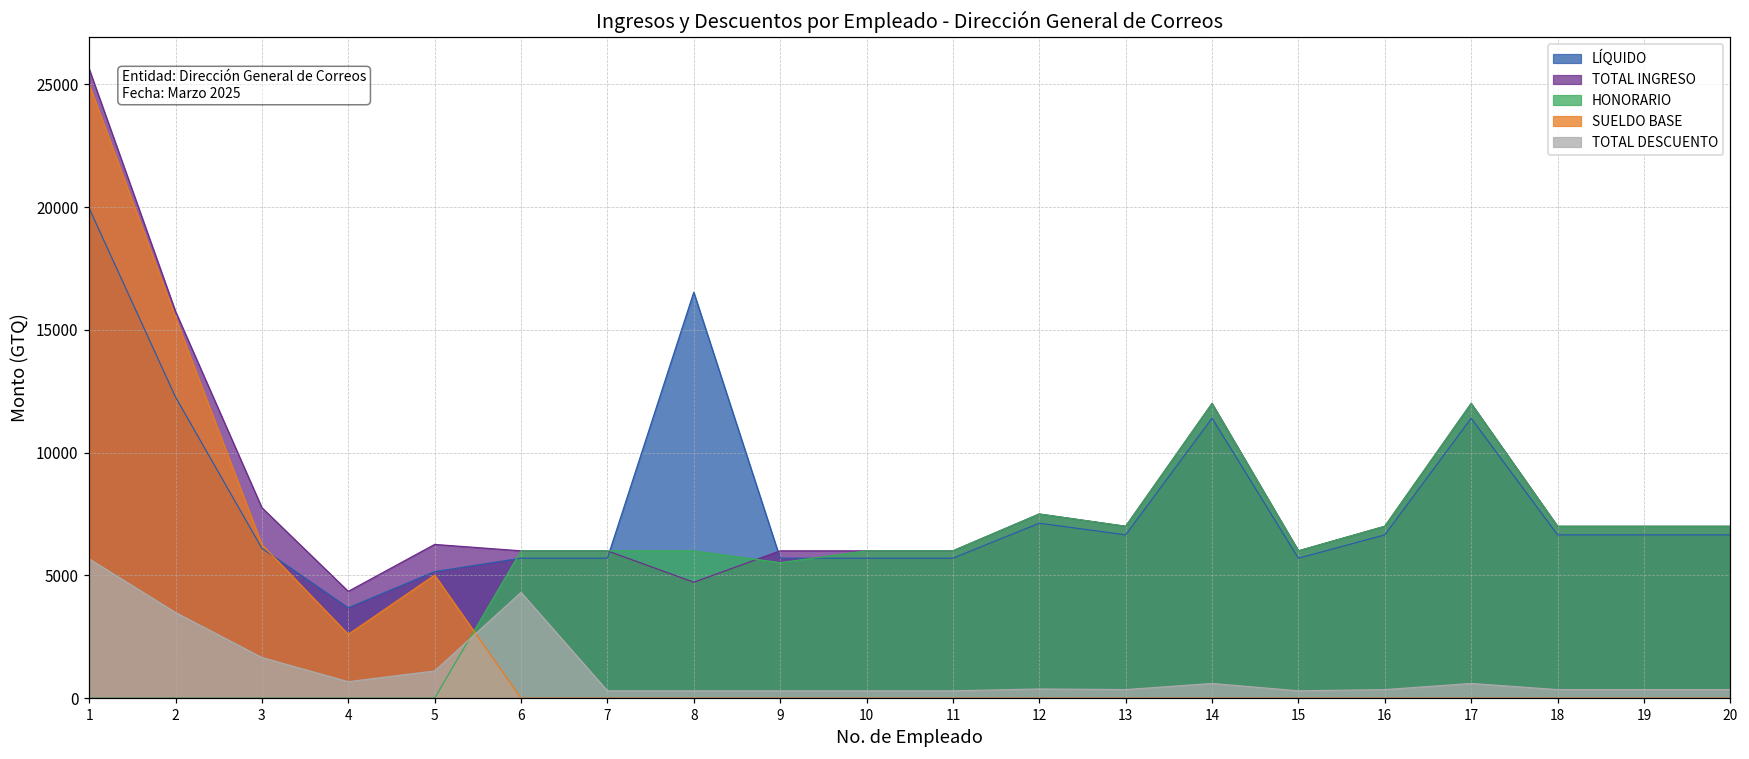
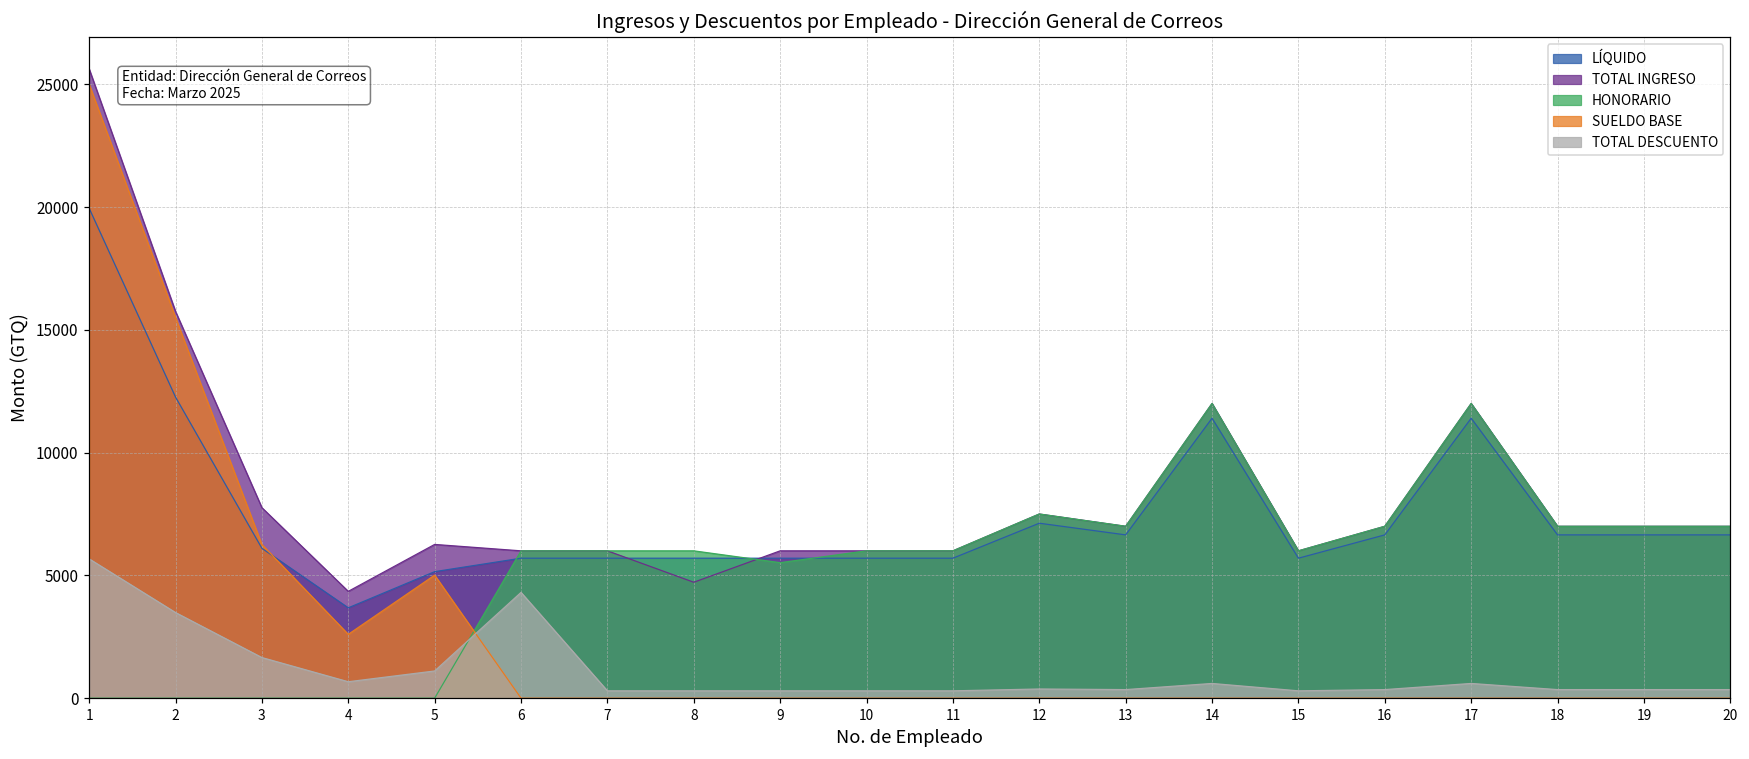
LÍQUIDO, 8: 16500 -> 5700
